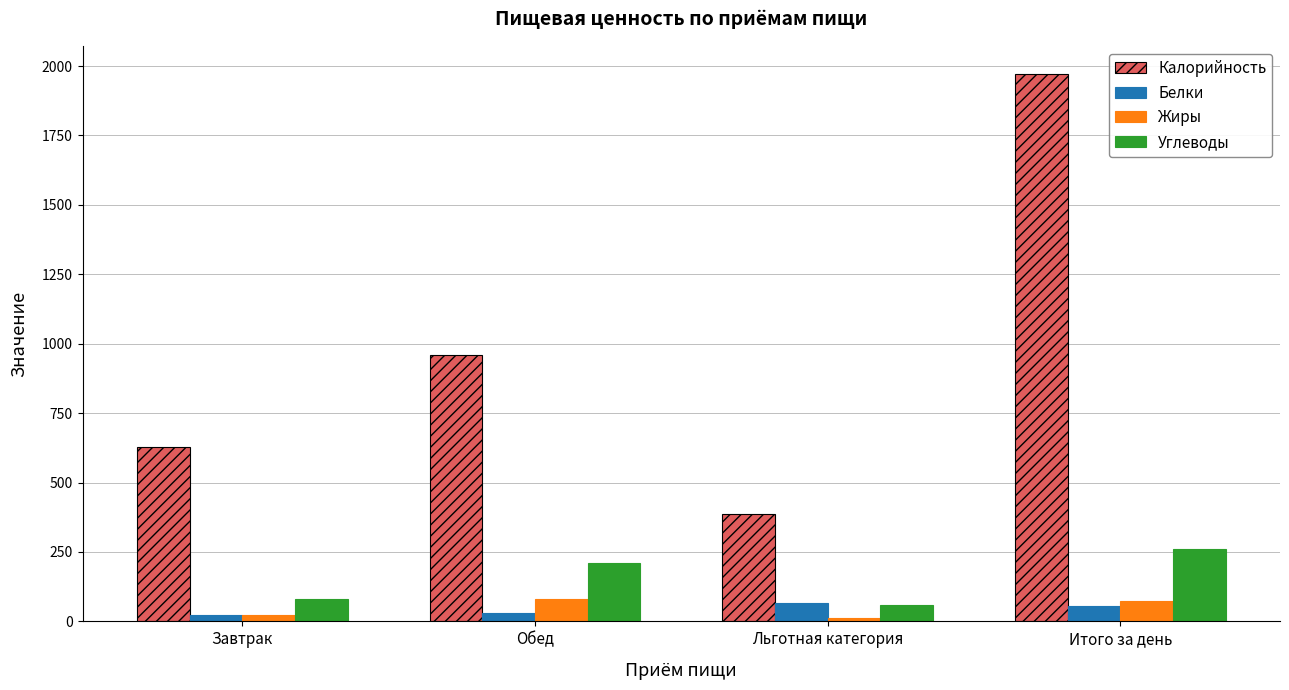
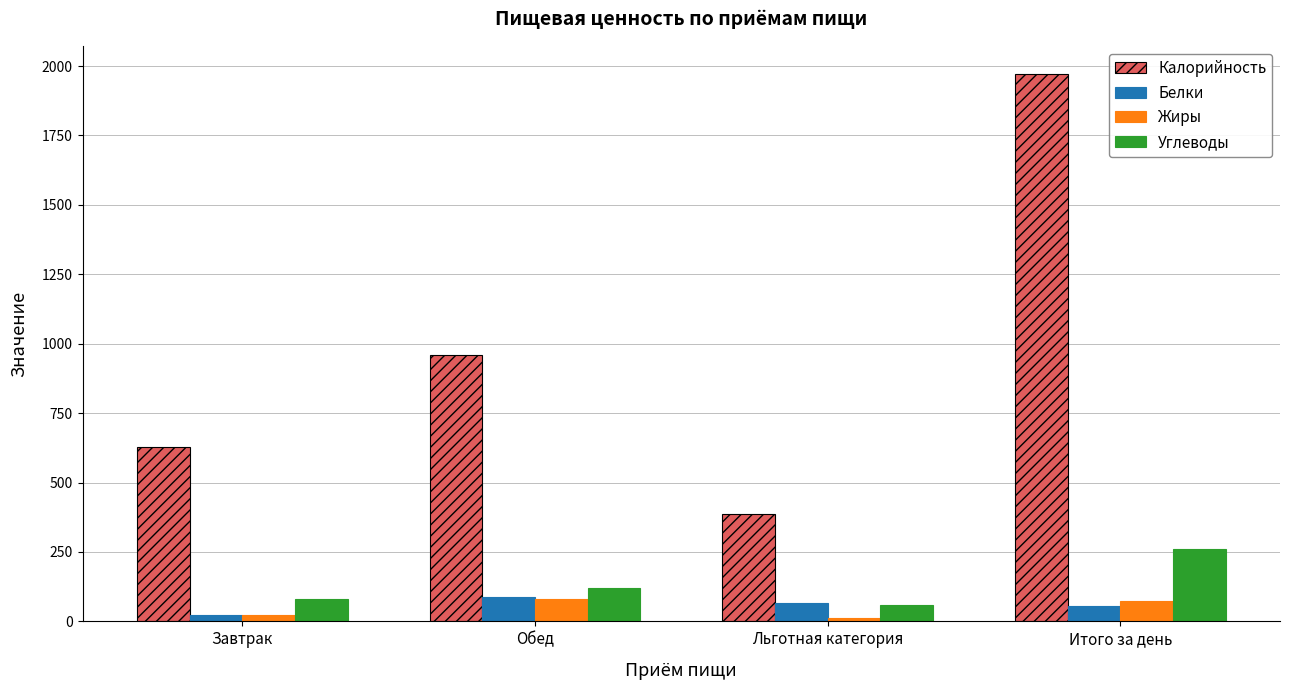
Белки, Обед: 30 -> 90
Углеводы, Обед: 210 -> 120
